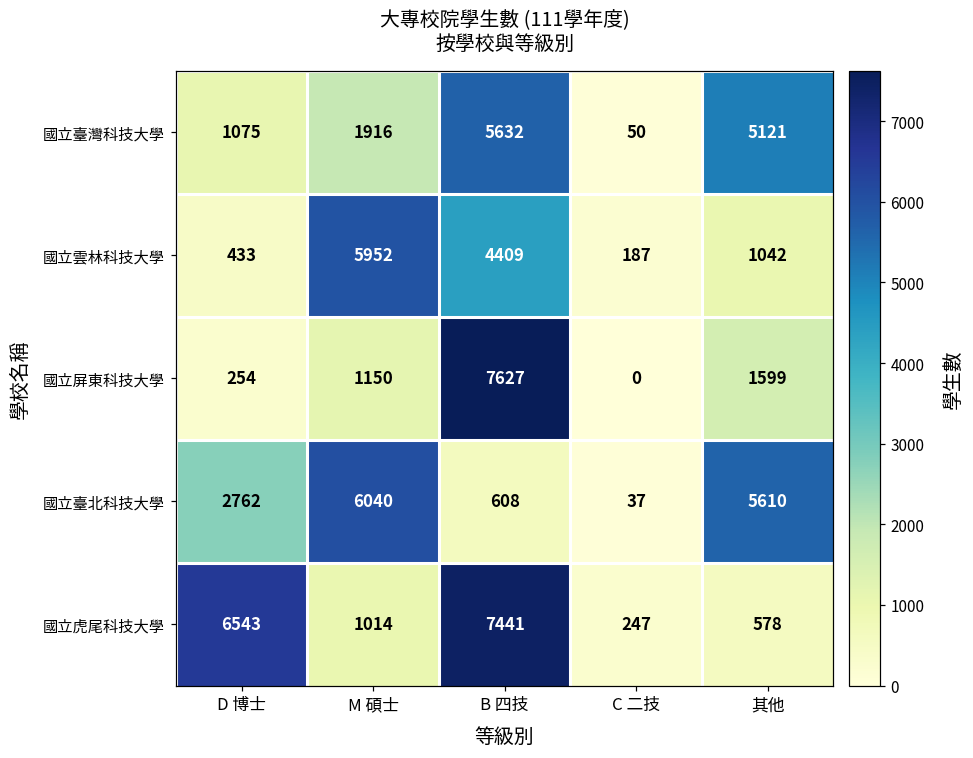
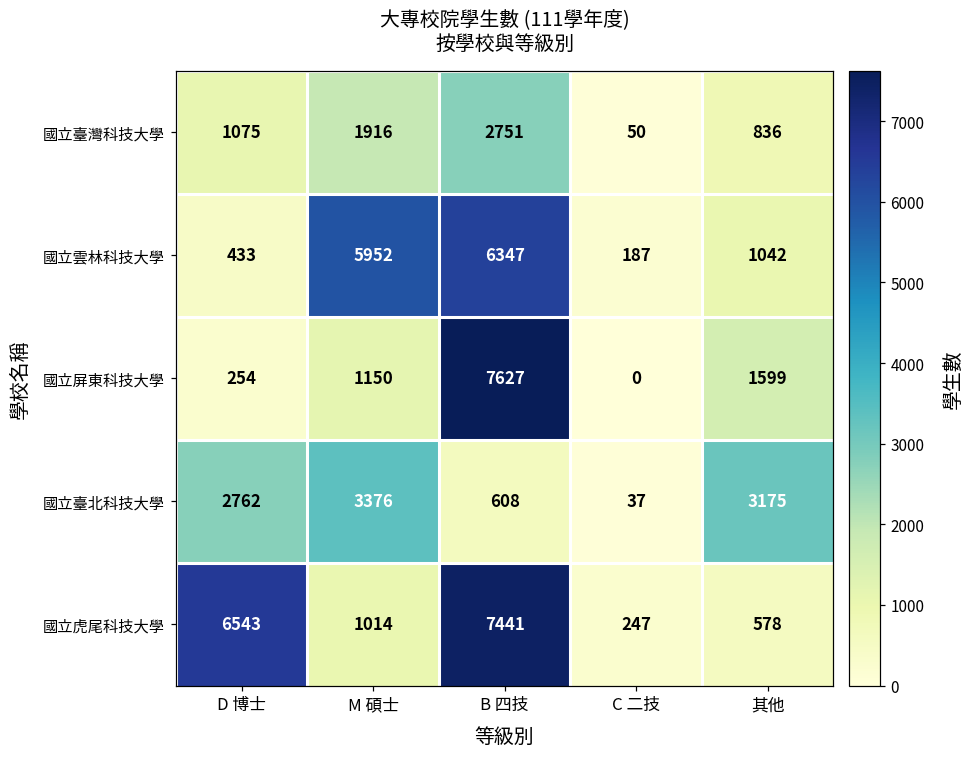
國立臺灣科技大學, B 四技: 5632 -> 2751
國立臺灣科技大學, 其他: 5121 -> 836
國立雲林科技大學, B 四技: 4409 -> 6347
國立臺北科技大學, M 碩士: 6040 -> 3376
國立臺北科技大學, 其他: 5610 -> 3175
